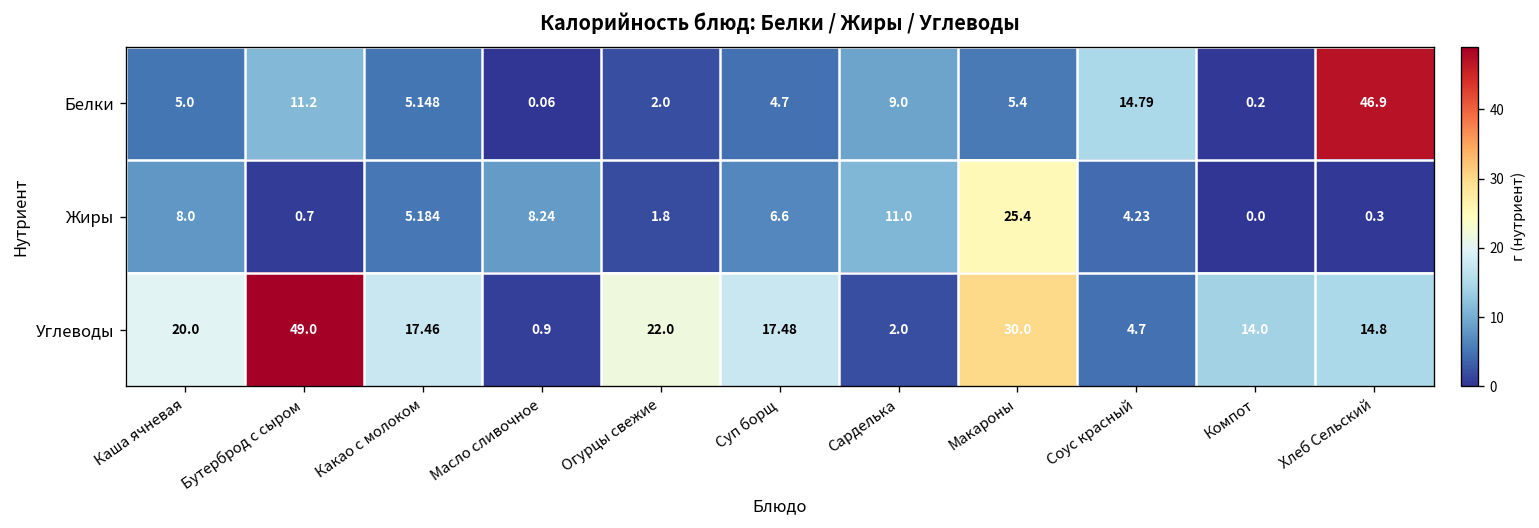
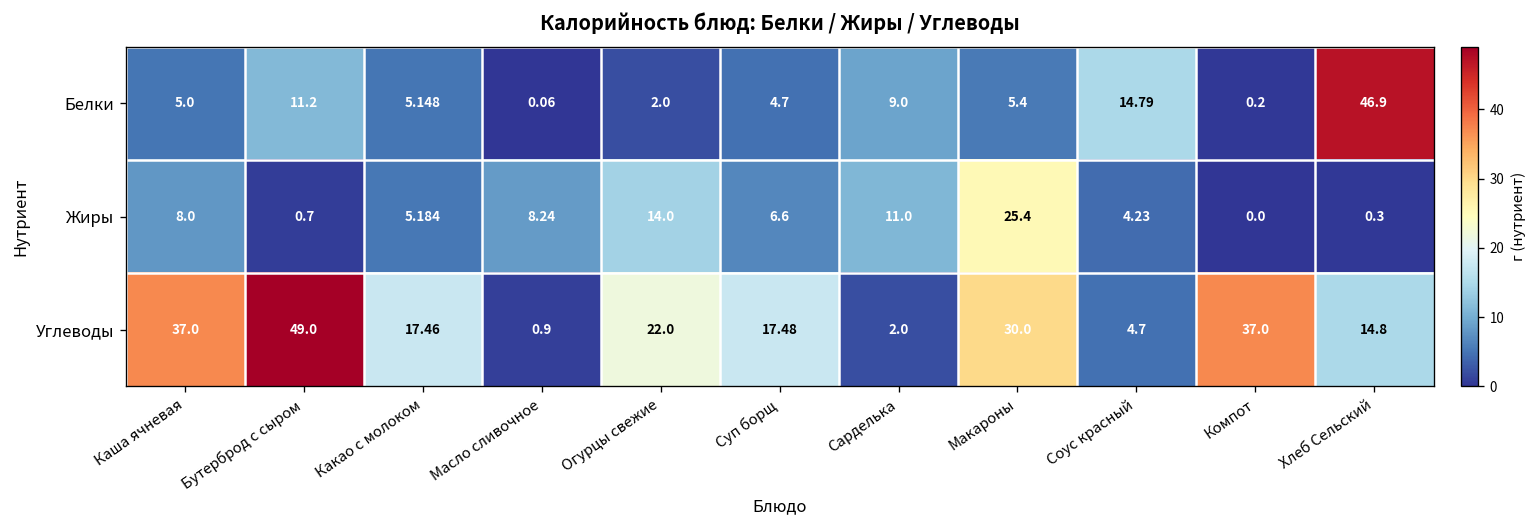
Жиры, Огурцы свежие: 1.8 -> 14.0
Углеводы, Каша ячневая: 20.0 -> 37.0
Углеводы, Компот: 14.0 -> 37.0
